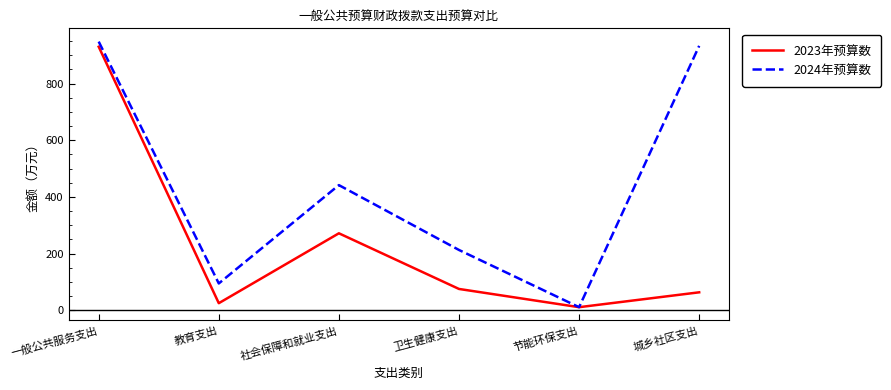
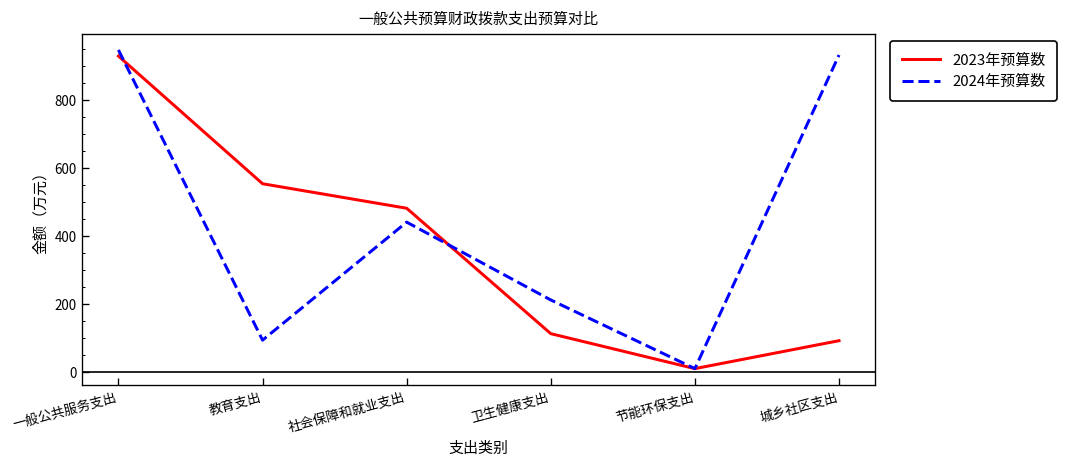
2023年预算数, 教育支出: 20 -> 550
2023年预算数, 社会保障和就业支出: 270 -> 480
2023年预算数, 卫生健康支出: 70 -> 110
2023年预算数, 城乡社区支出: 60 -> 90
